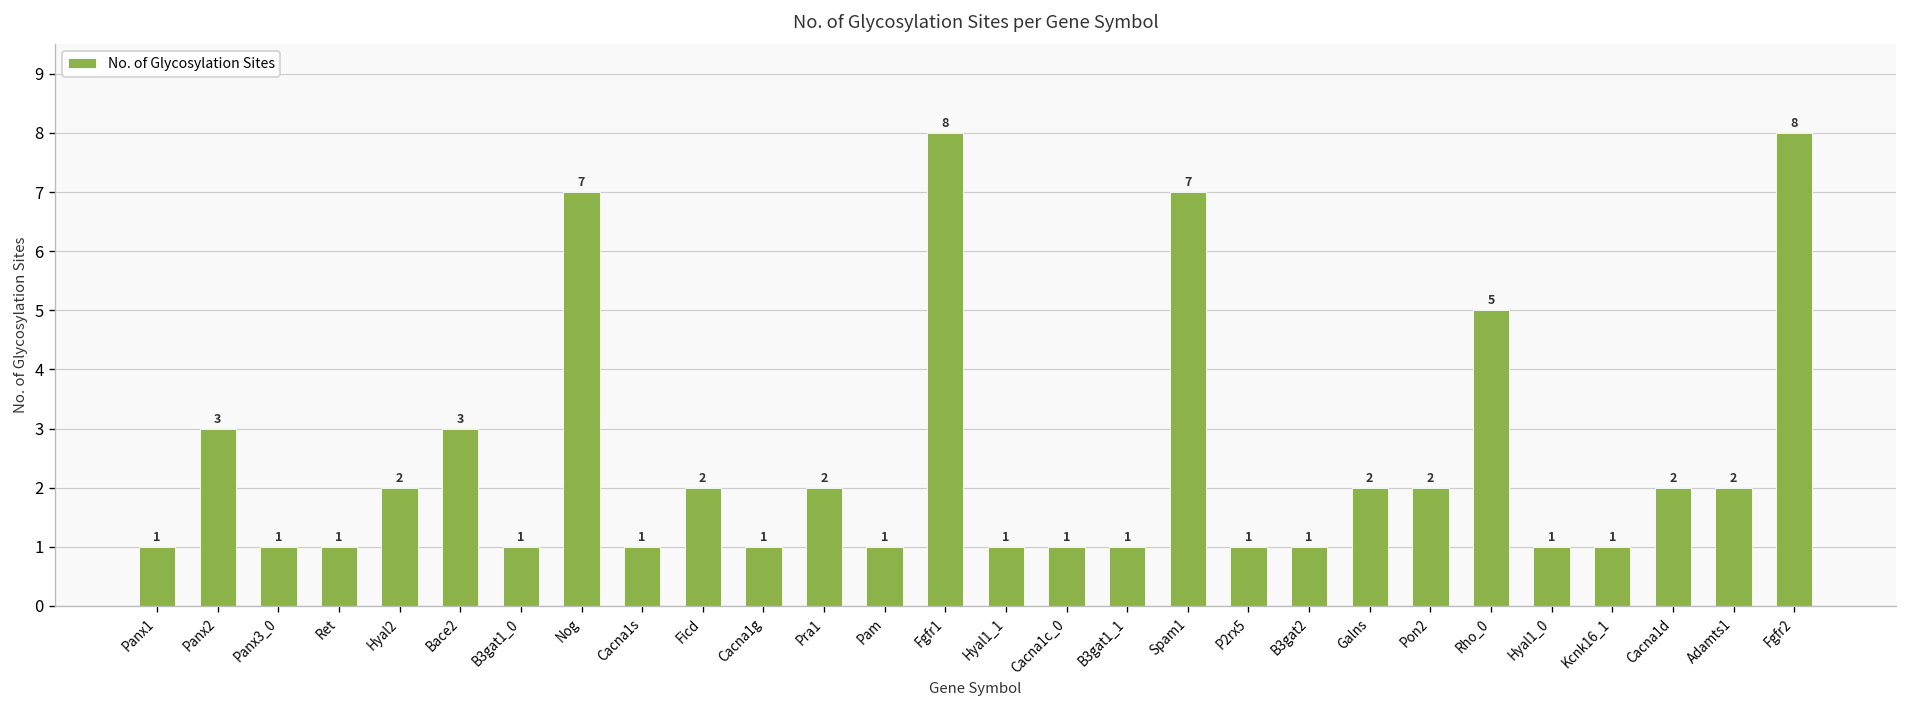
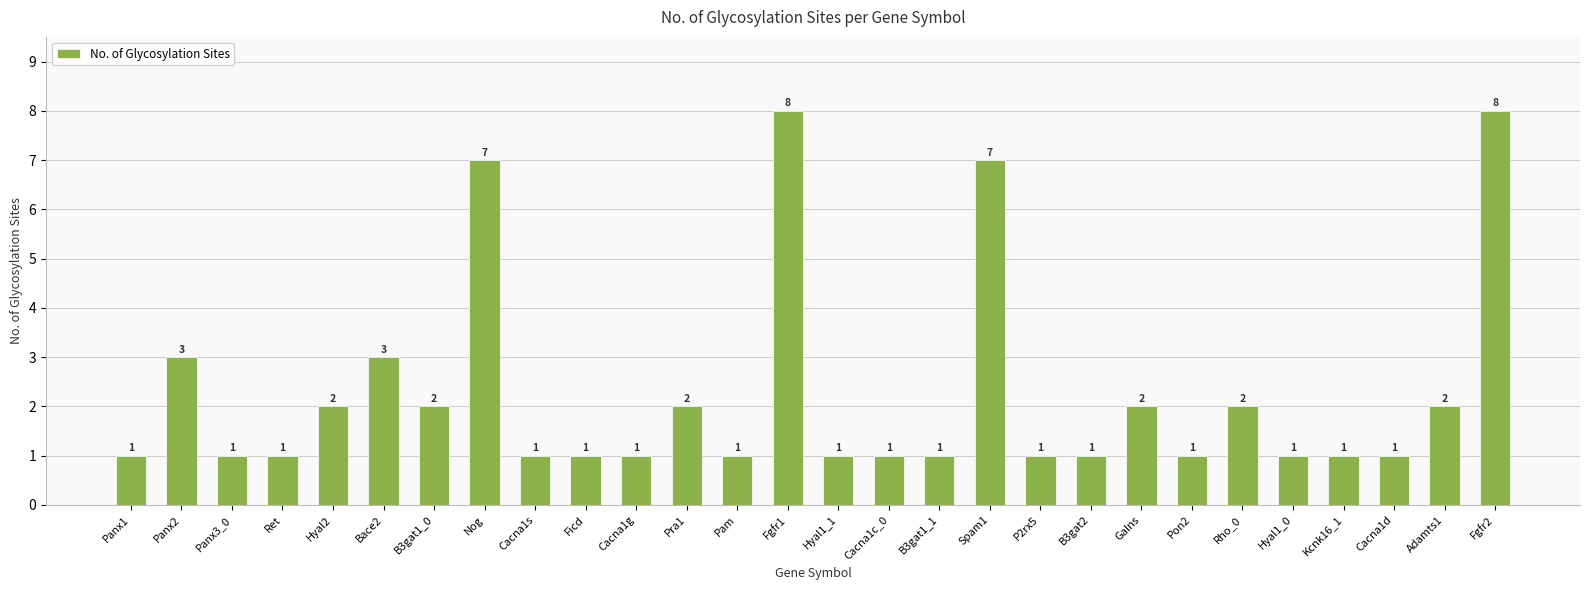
B3gat1_0: 1 -> 2
Ficd: 2 -> 1
Pon2: 2 -> 1
Rho_0: 5 -> 2
Cacna1d: 2 -> 1
